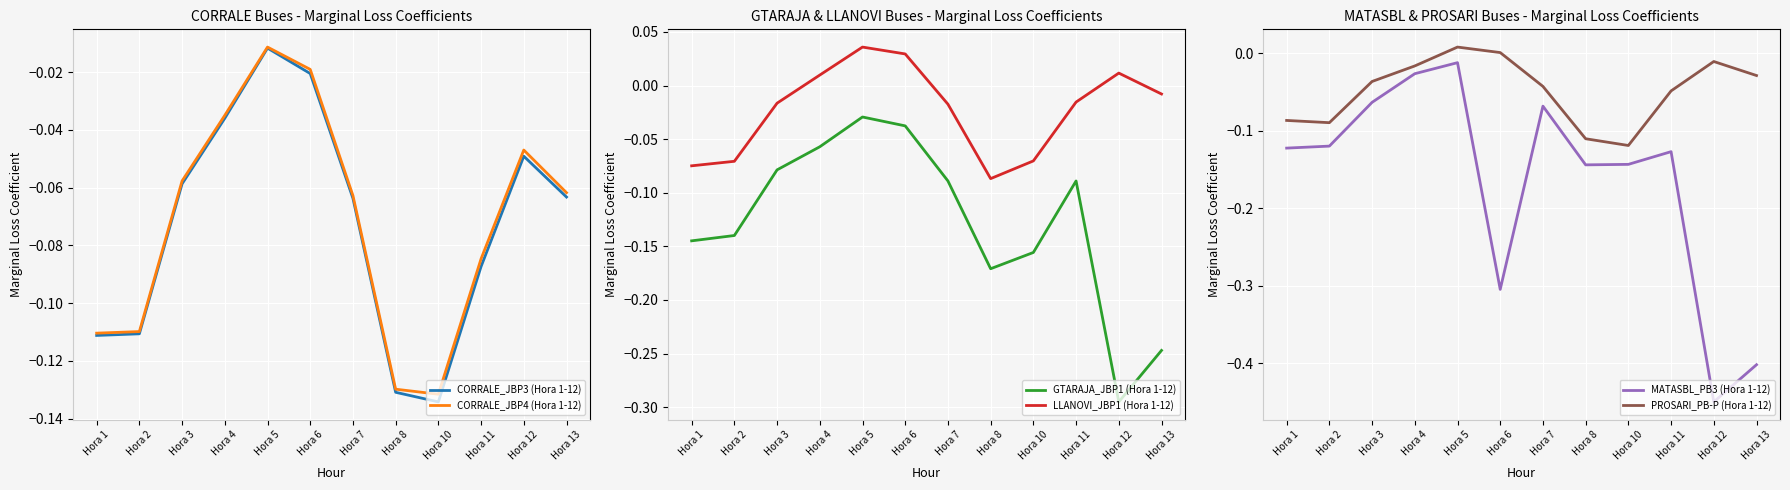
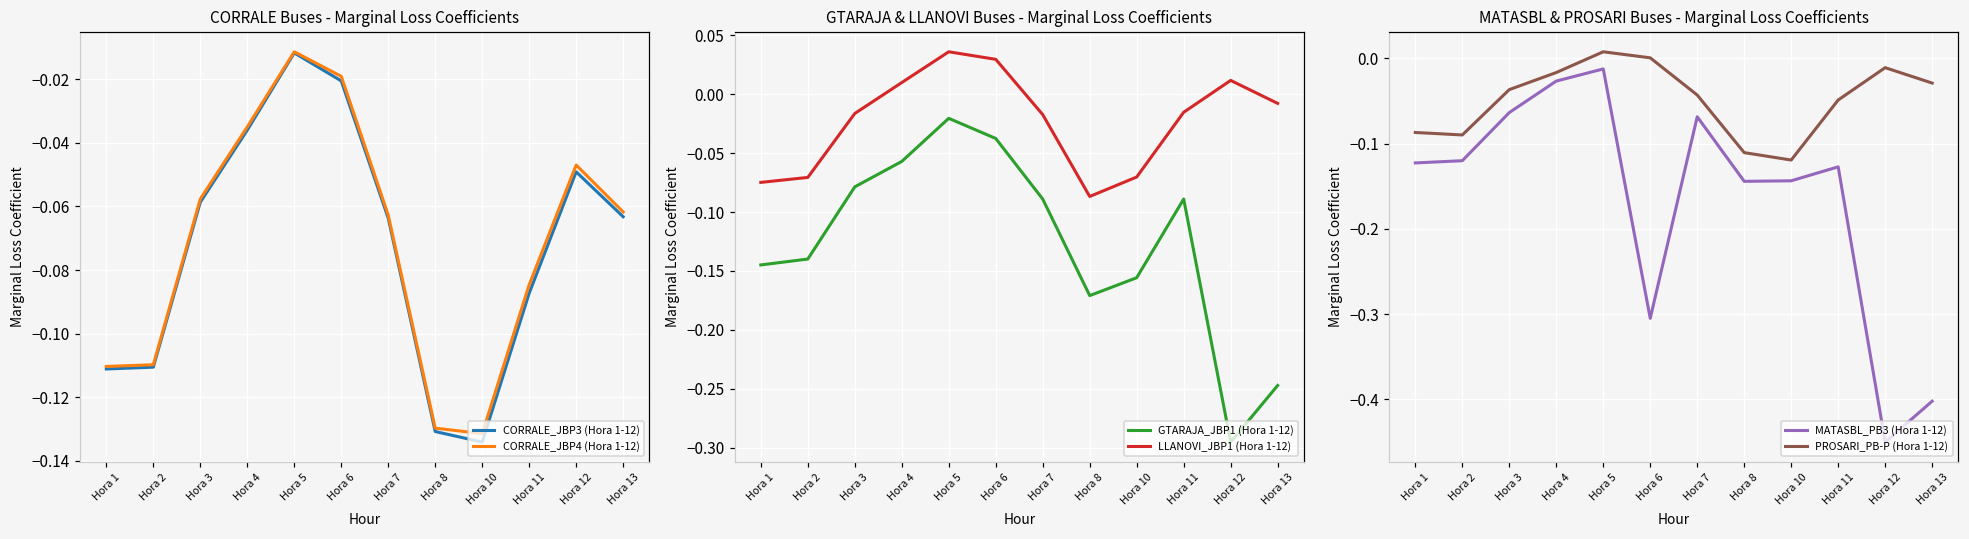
GTARAJA & LLANOVI Buses - Marginal Loss Coefficients, GTARAJA_JBP1 (Hora 1-12), Hora 5: -0.029 -> -0.021
